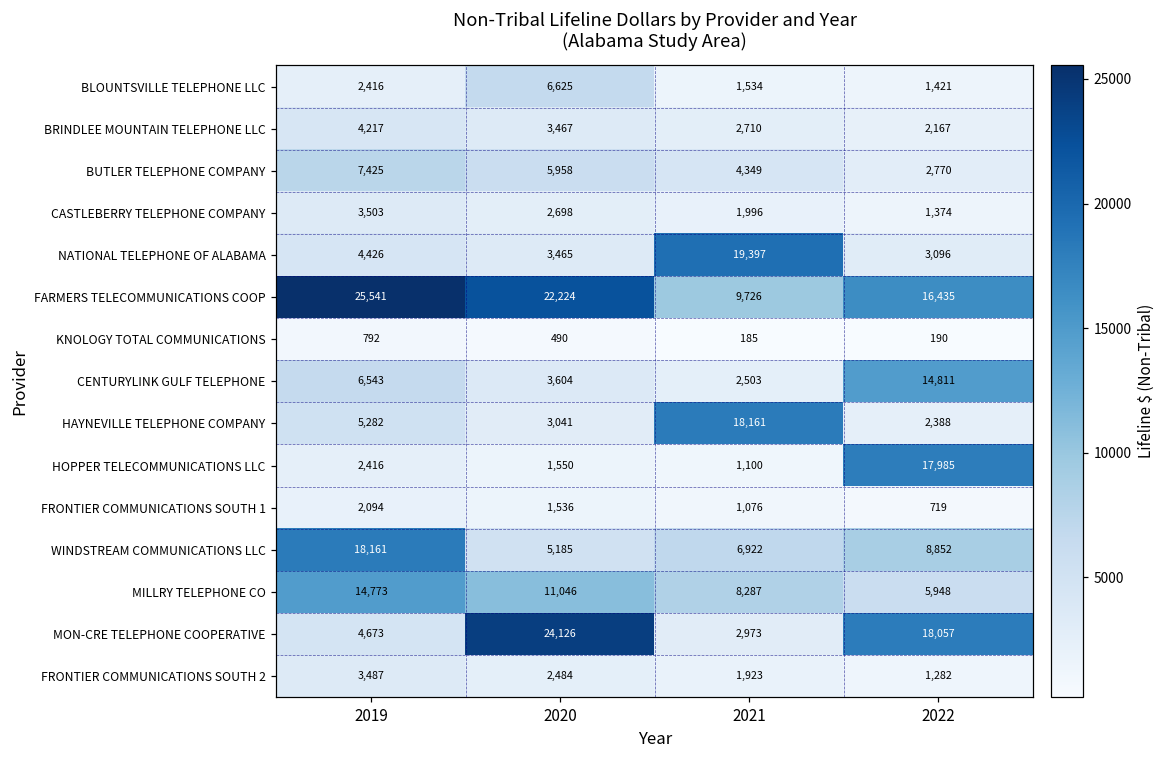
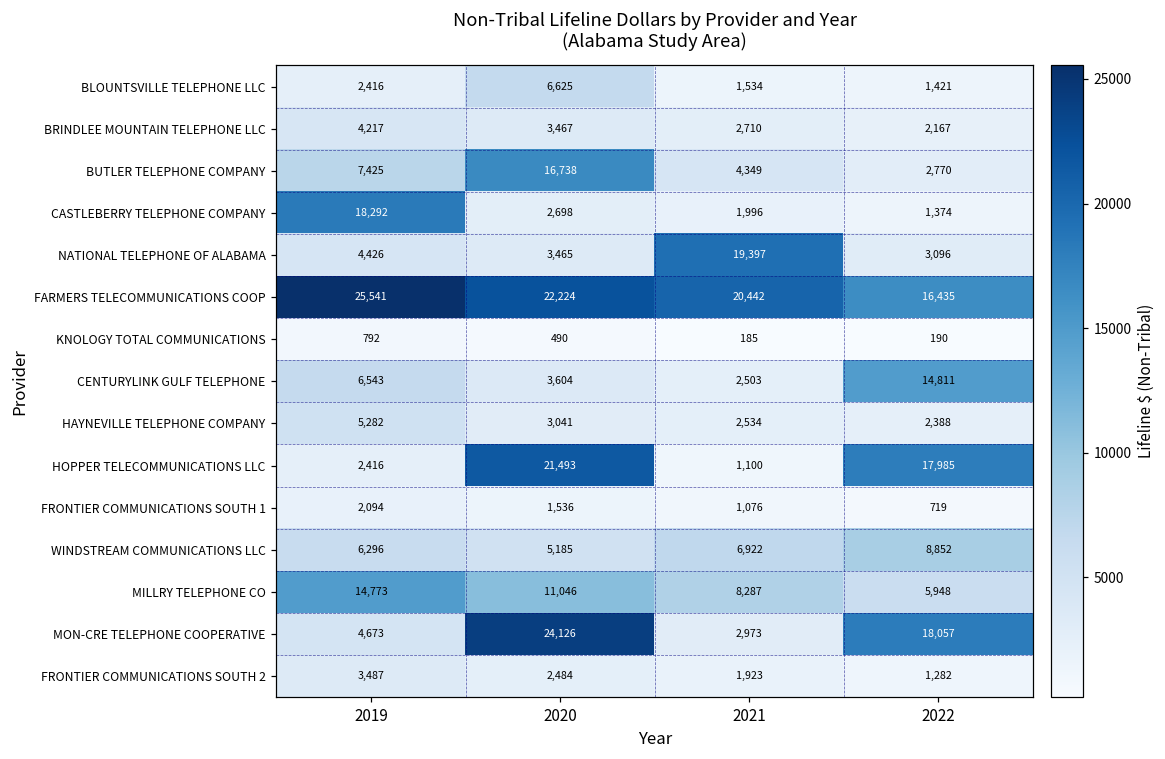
BUTLER TELEPHONE COMPANY, 2020: 5,958 -> 16,738
CASTLEBERRY TELEPHONE COMPANY, 2019: 3,503 -> 18,292
FARMERS TELECOMMUNICATIONS COOP, 2021: 9,726 -> 20,442
HAYNEVILLE TELEPHONE COMPANY, 2021: 18,161 -> 2,534
HOPPER TELECOMMUNICATIONS LLC, 2020: 1,550 -> 21,493
WINDSTREAM COMMUNICATIONS LLC, 2019: 18,161 -> 6,296
